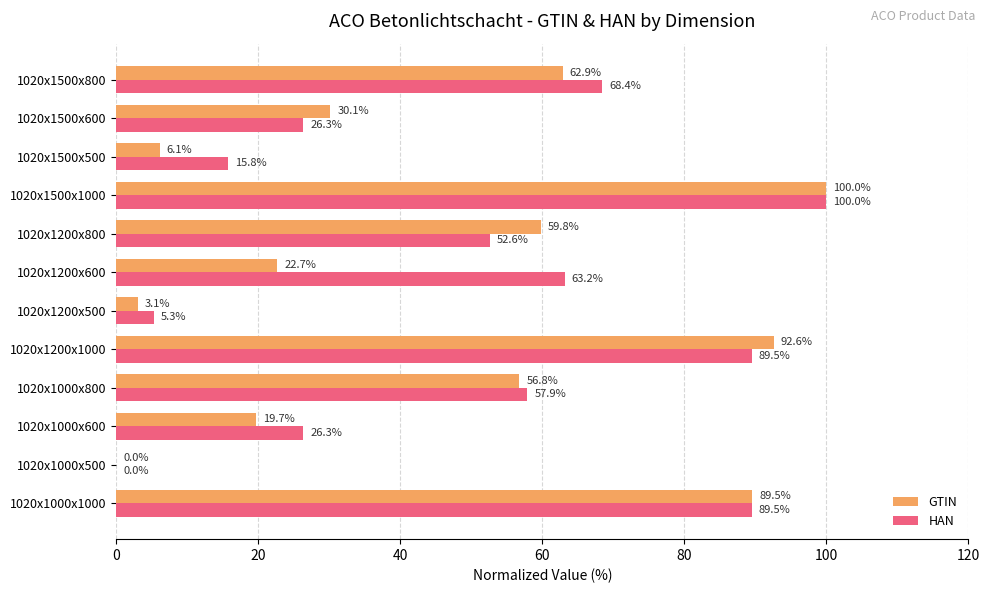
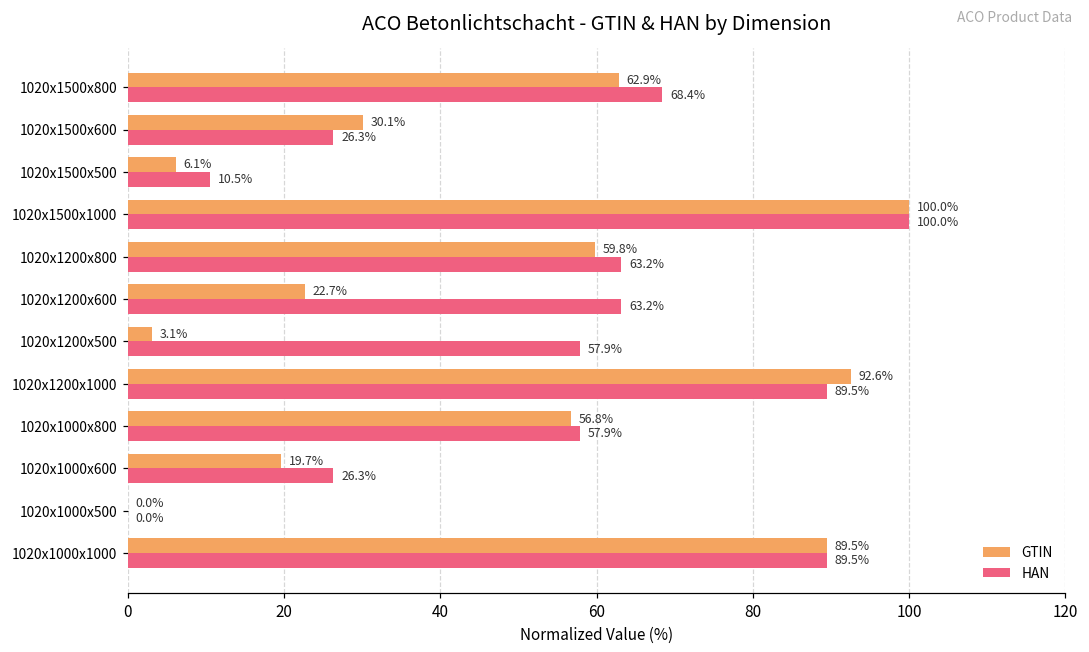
HAN, 1020x1500x500: 15.8% -> 10.5%
HAN, 1020x1200x800: 52.6% -> 63.2%
HAN, 1020x1200x500: 5.3% -> 57.9%
